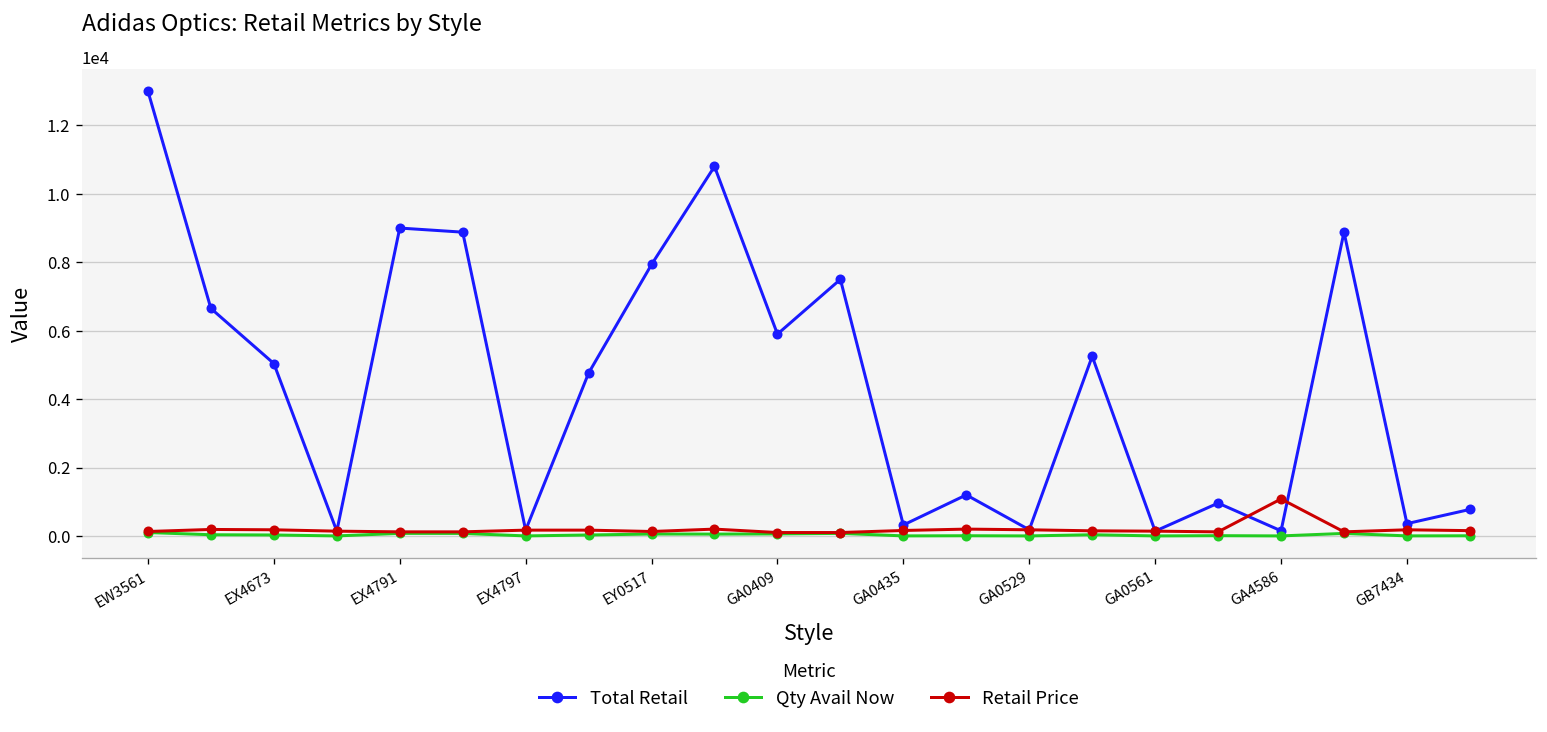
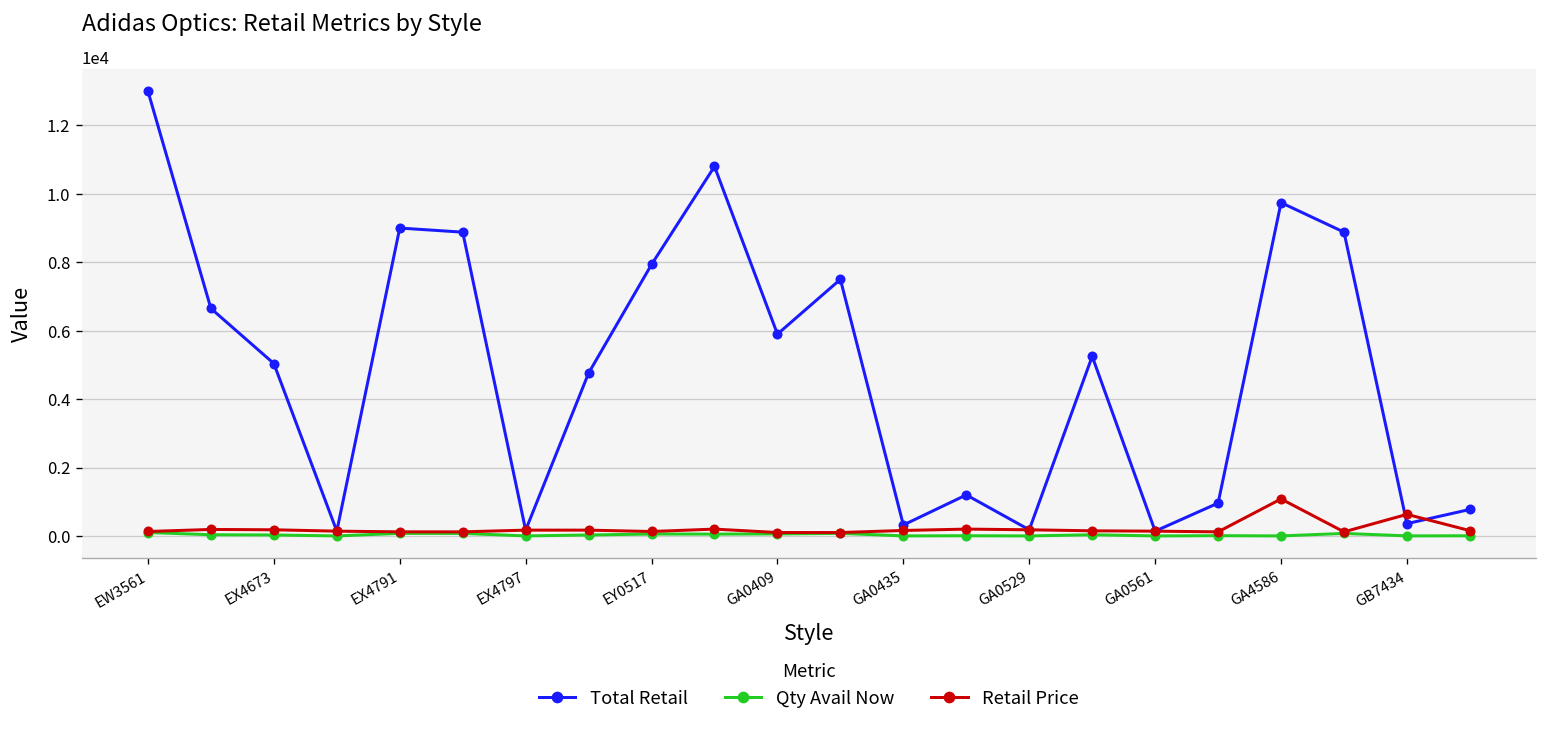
Total Retail, GA4586: 200 -> 9700
Retail Price, GB7434: 200 -> 600
